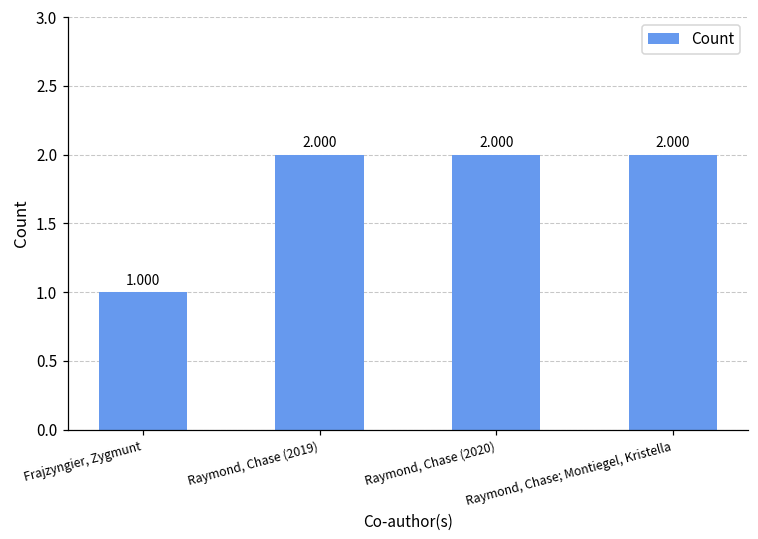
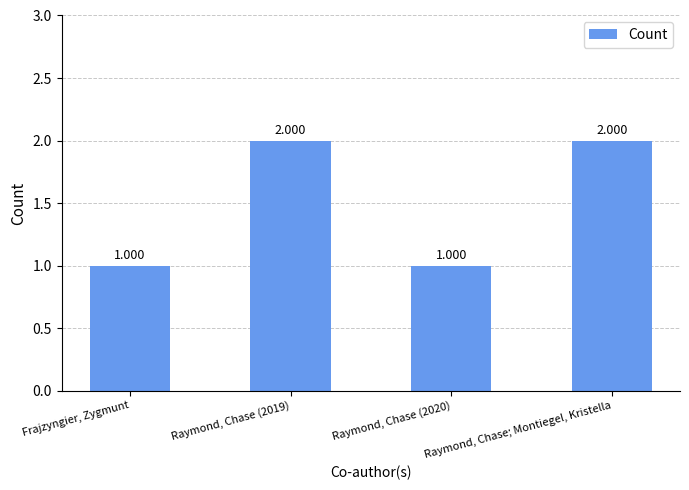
Raymond, Chase (2020): 2.000 -> 1.000
